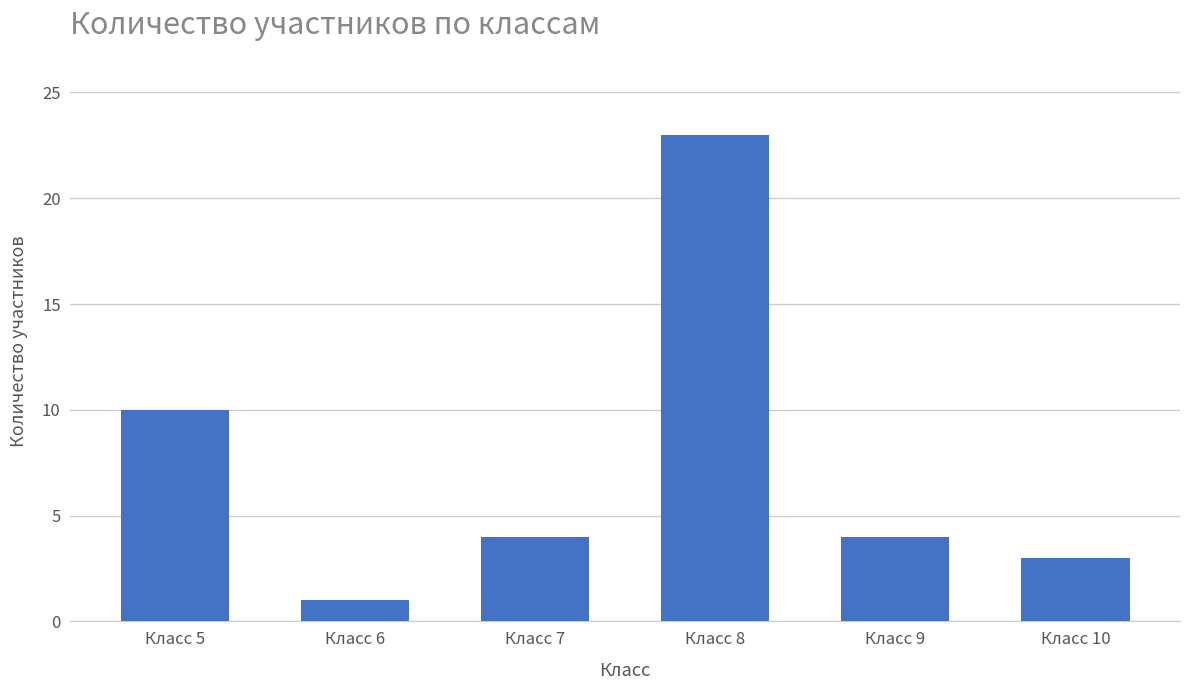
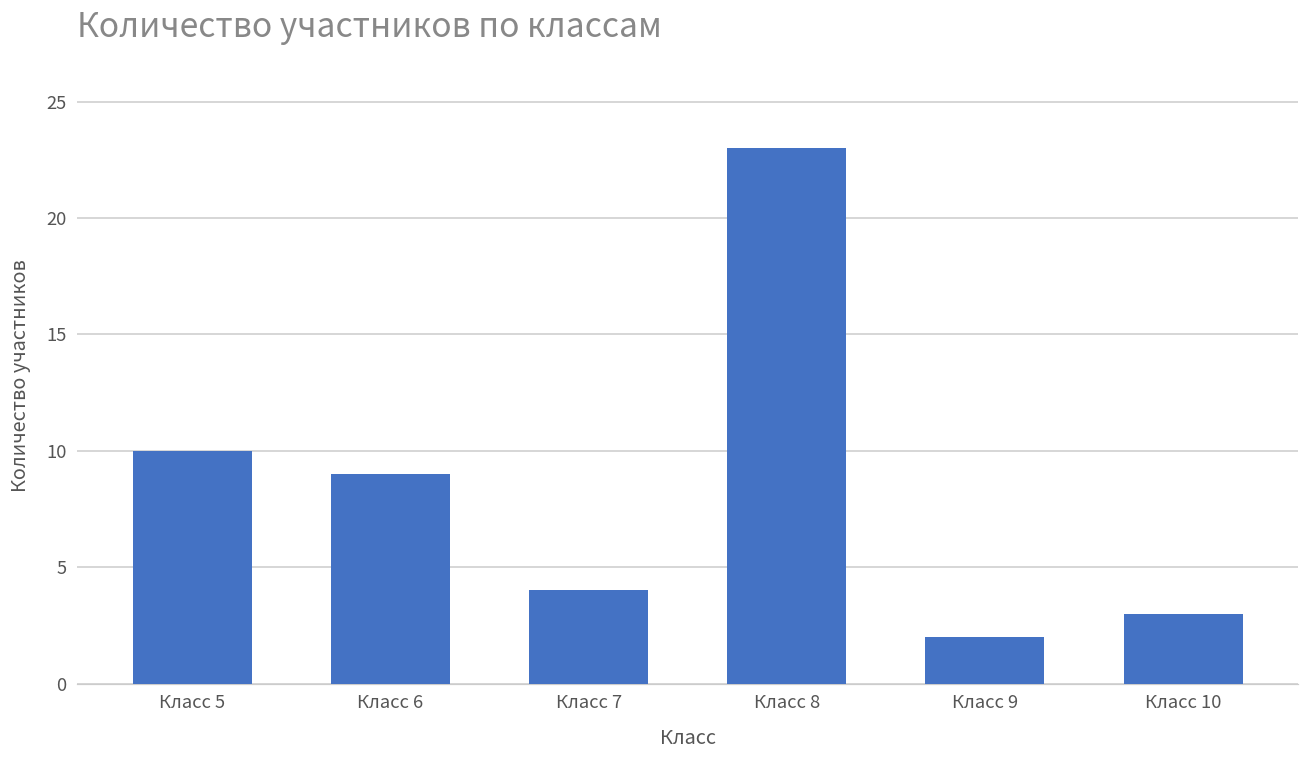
Класс 6: 1 -> 9
Класс 9: 4 -> 2
